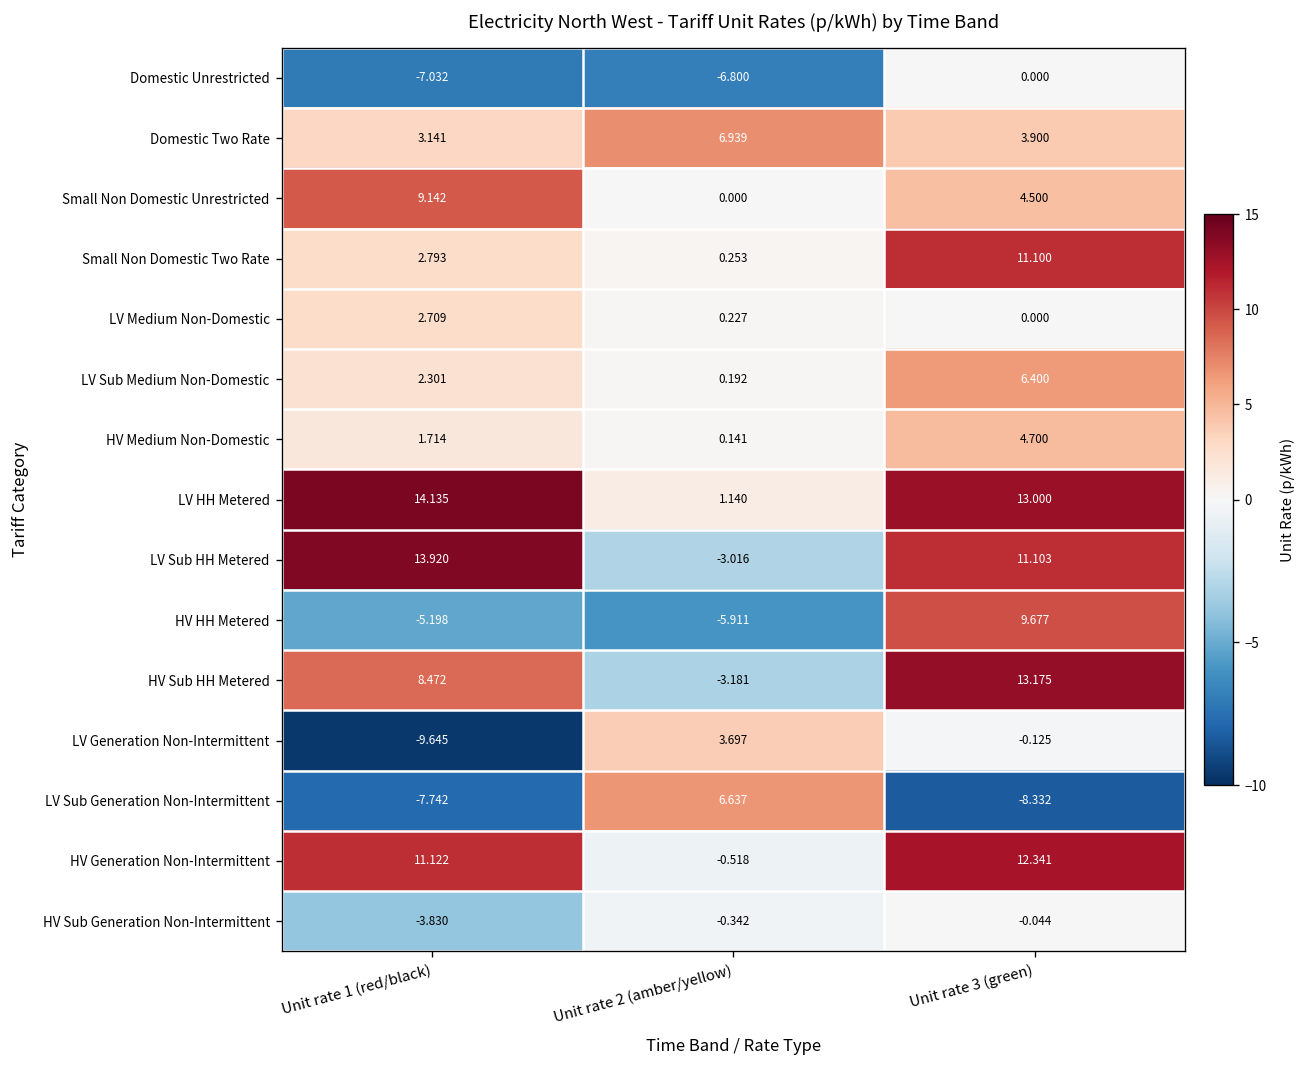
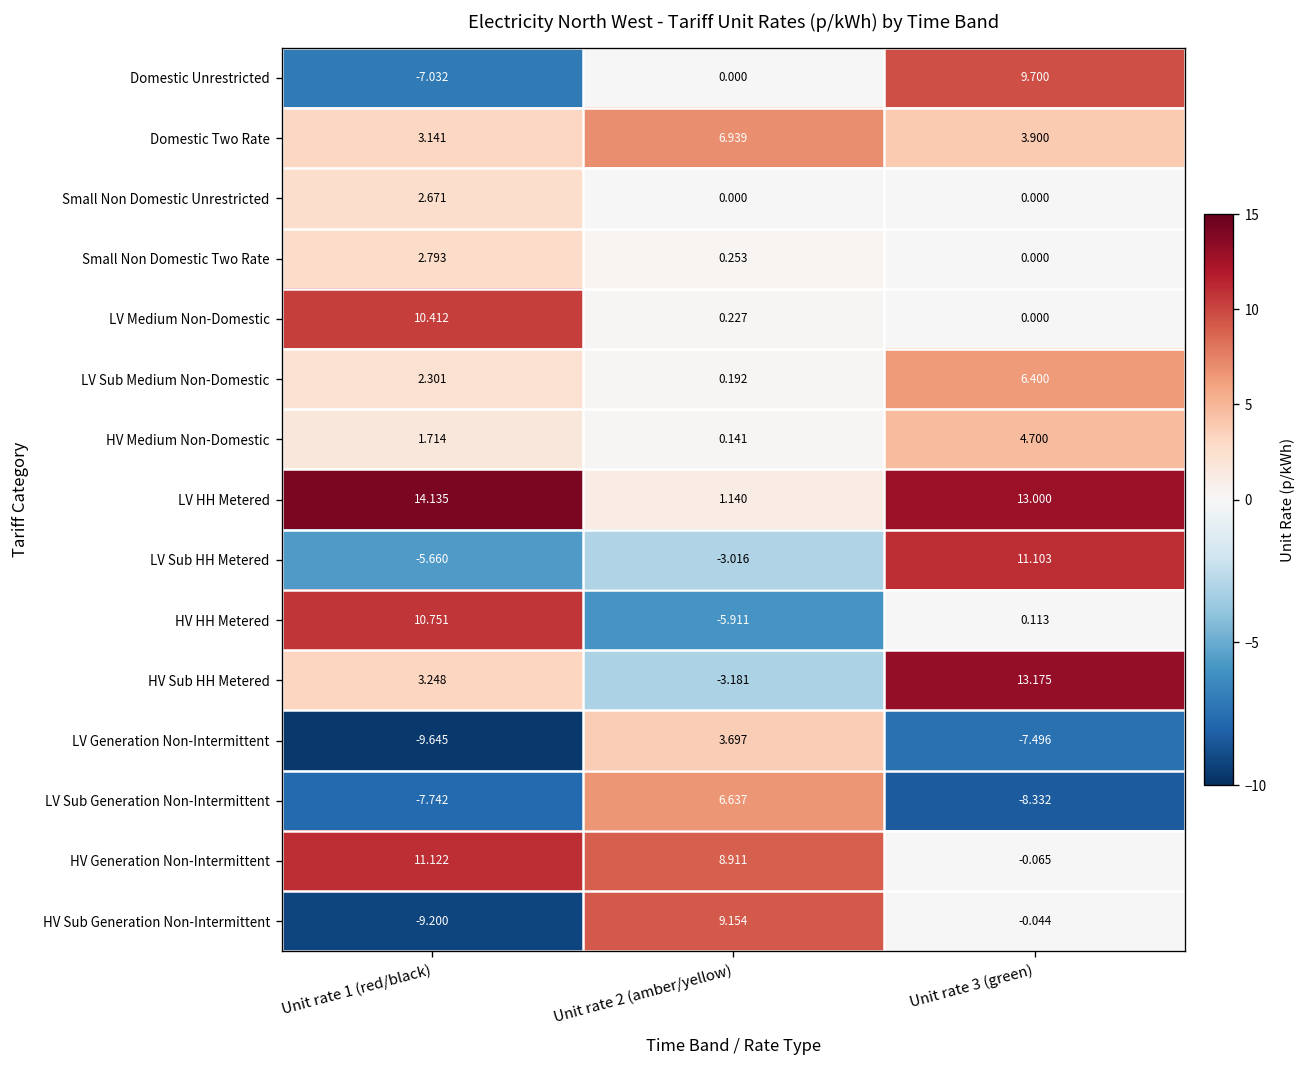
Domestic Unrestricted, Unit rate 2 (amber/yellow): -6.800 -> 0.000
Domestic Unrestricted, Unit rate 3 (green): 0.000 -> 9.700
Small Non Domestic Unrestricted, Unit rate 1 (red/black): 9.142 -> 2.671
Small Non Domestic Unrestricted, Unit rate 3 (green): 4.500 -> 0.000
Small Non Domestic Two Rate, Unit rate 3 (green): 11.100 -> 0.000
LV Medium Non-Domestic, Unit rate 1 (red/black): 2.709 -> 10.412
LV Sub HH Metered, Unit rate 1 (red/black): 13.920 -> -5.660
HV HH Metered, Unit rate 1 (red/black): -5.198 -> 10.751
HV HH Metered, Unit rate 3 (green): 9.677 -> 0.113
HV Sub HH Metered, Unit rate 1 (red/black): 8.472 -> 3.248
LV Generation Non-Intermittent, Unit rate 3 (green): -0.125 -> -7.496
HV Generation Non-Intermittent, Unit rate 2 (amber/yellow): -0.518 -> 8.911
HV Generation Non-Intermittent, Unit rate 3 (green): 12.341 -> -0.065
HV Sub Generation Non-Intermittent, Unit rate 1 (red/black): -3.830 -> -9.200
HV Sub Generation Non-Intermittent, Unit rate 2 (amber/yellow): -0.342 -> 9.154
